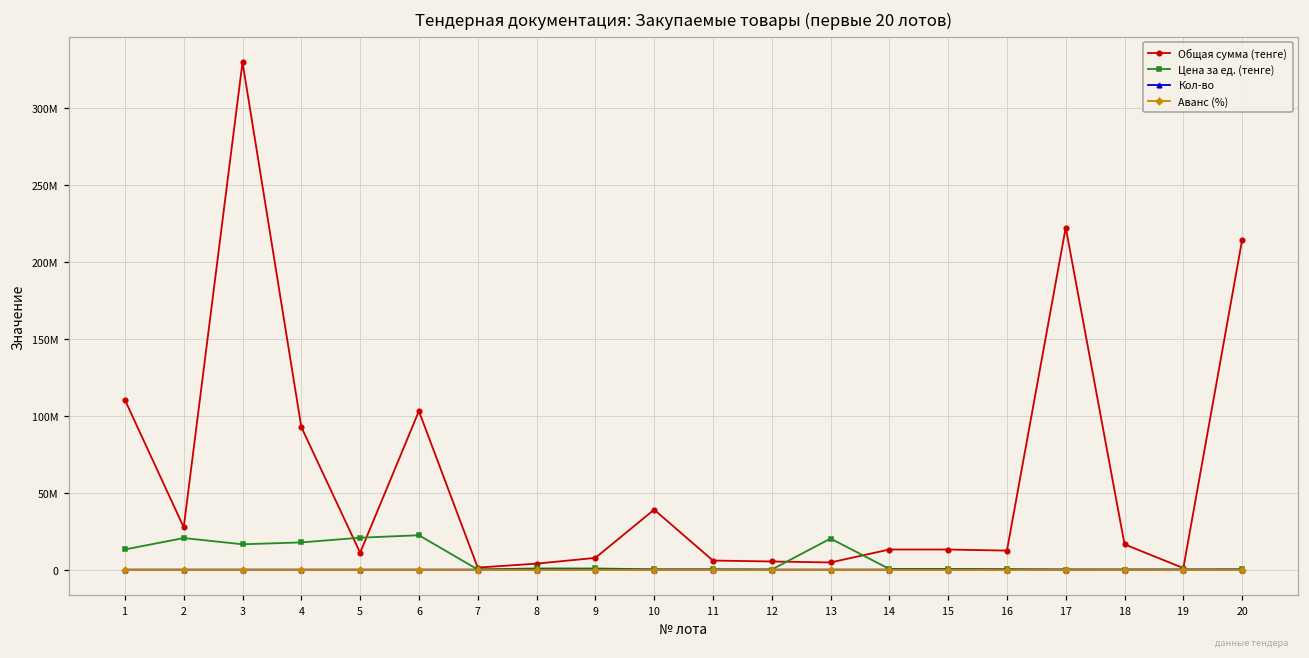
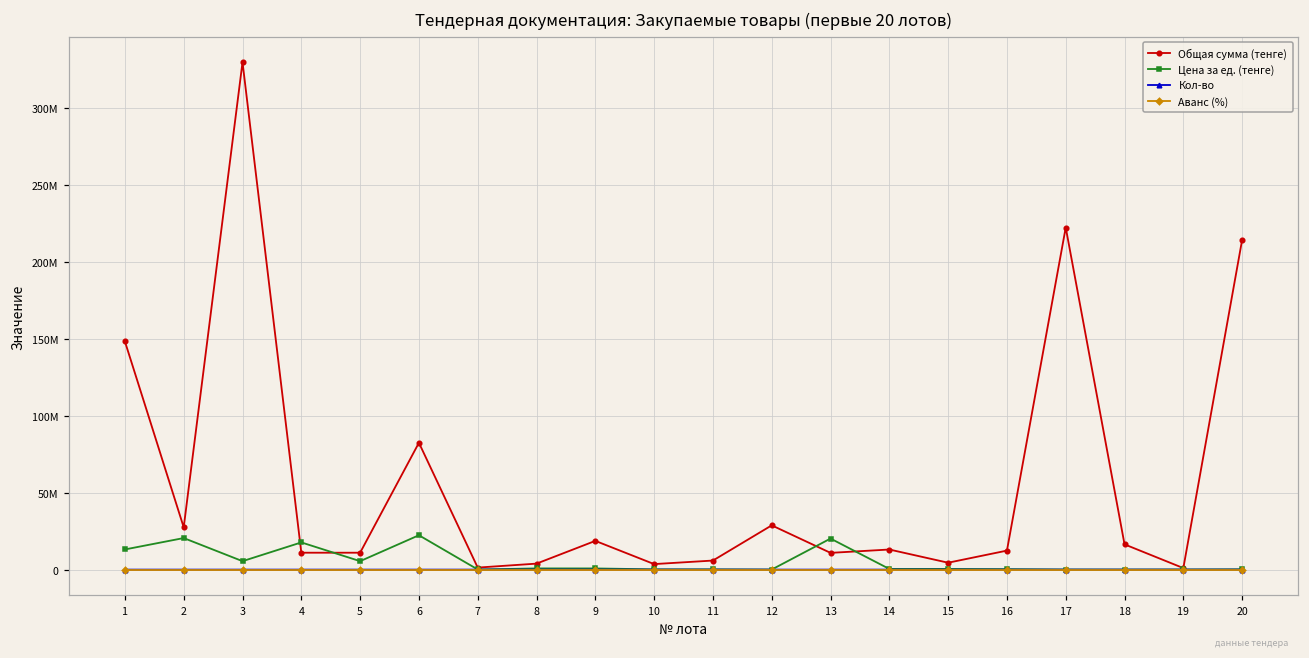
Общая сумма (тенге), 1: 110000000 -> 148000000
Цена за ед. (тенге), 3: 16000000 -> 5000000
Общая сумма (тенге), 4: 93000000 -> 11000000
Цена за ед. (тенге), 5: 21000000 -> 6000000
Общая сумма (тенге), 6: 103000000 -> 83000000
Общая сумма (тенге), 9: 8000000 -> 19000000
Общая сумма (тенге), 10: 39000000 -> 4000000
Общая сумма (тенге), 12: 5000000 -> 29000000
Общая сумма (тенге), 13: 5000000 -> 11000000
Общая сумма (тенге), 15: 13000000 -> 4000000
